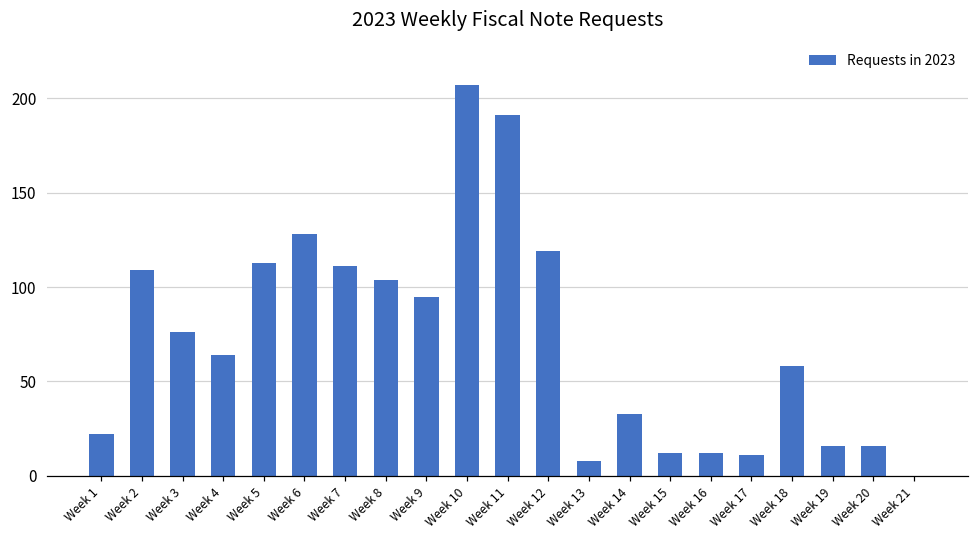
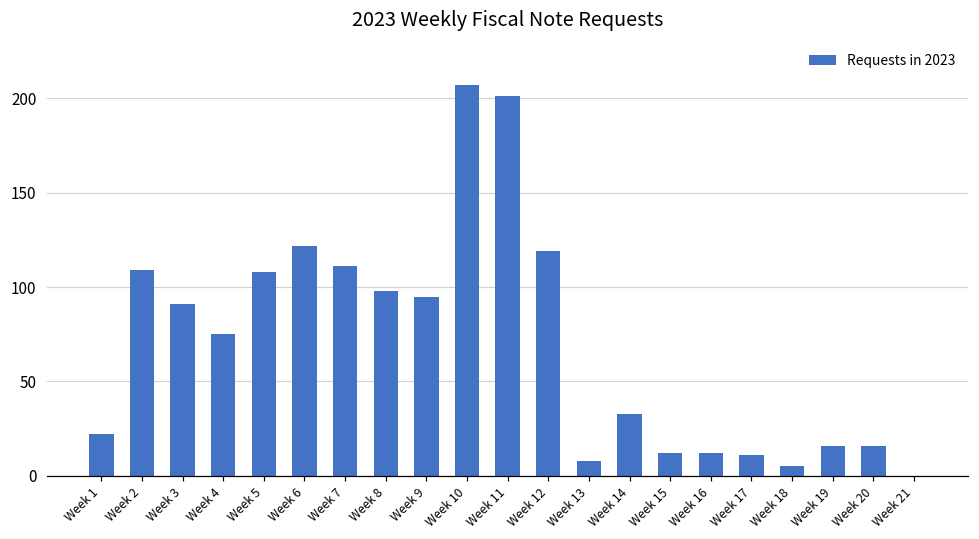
Week 3: 76 -> 91
Week 4: 64 -> 75
Week 5: 113 -> 108
Week 6: 128 -> 122
Week 8: 104 -> 98
Week 11: 191 -> 201
Week 18: 58 -> 5
